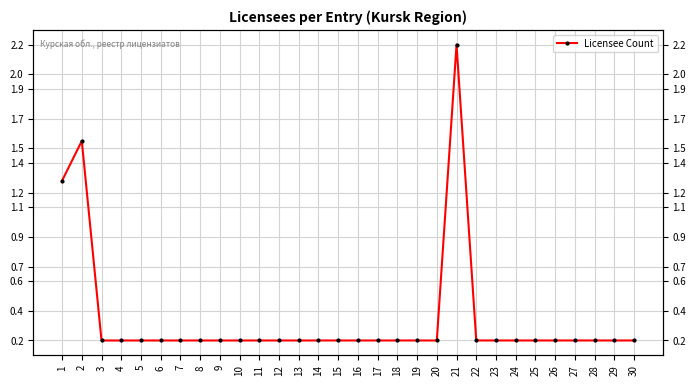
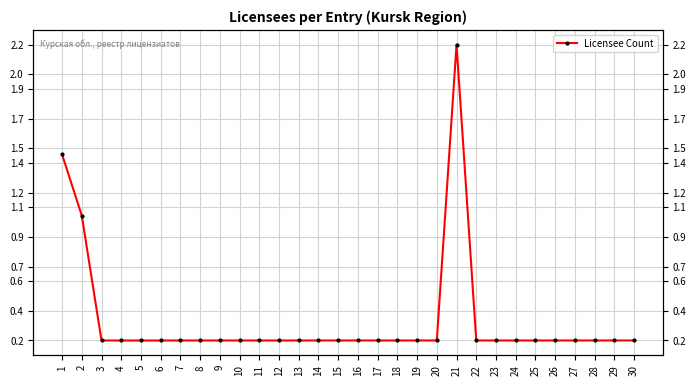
1: 1.28 -> 1.46
2: 1.55 -> 1.04
